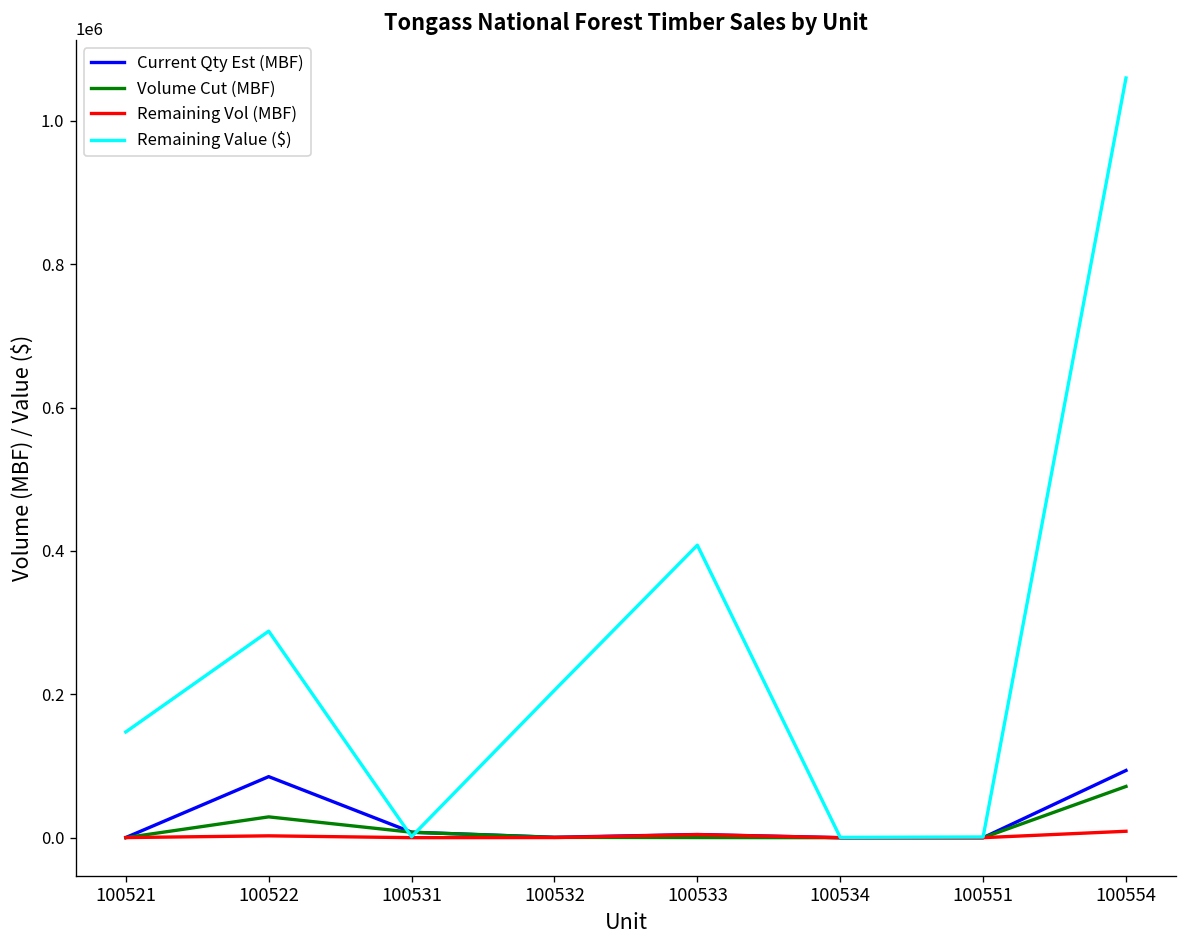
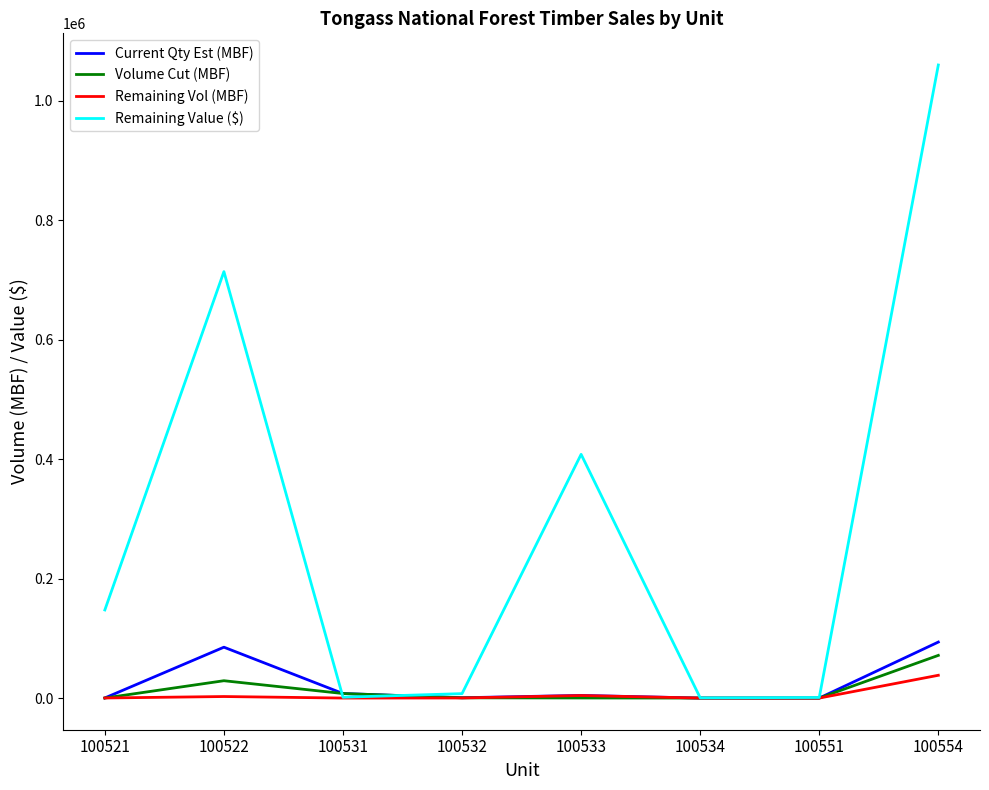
Remaining Value ($), 100522: 290000 -> 710000
Remaining Value ($), 100532: 210000 -> 10000
Remaining Vol (MBF), 100554: 10000 -> 40000
